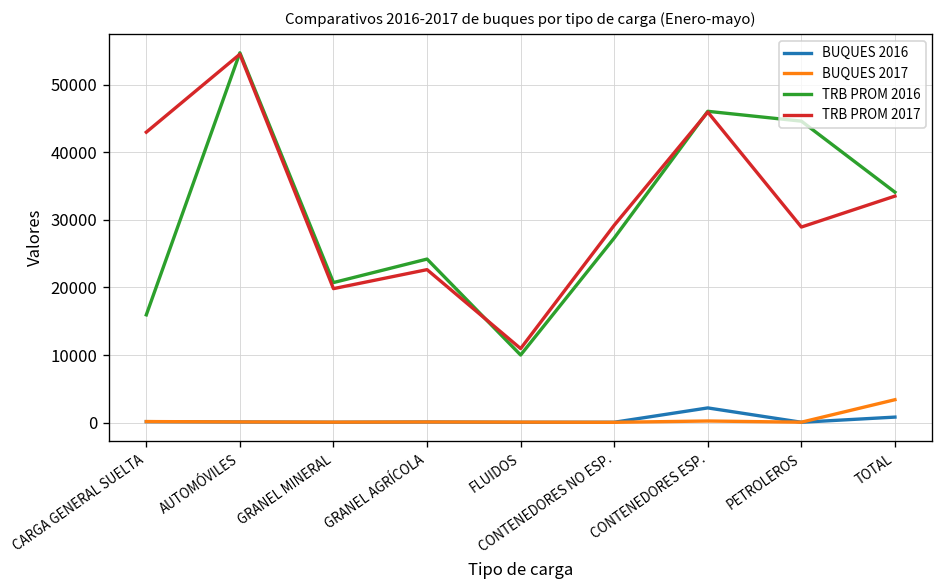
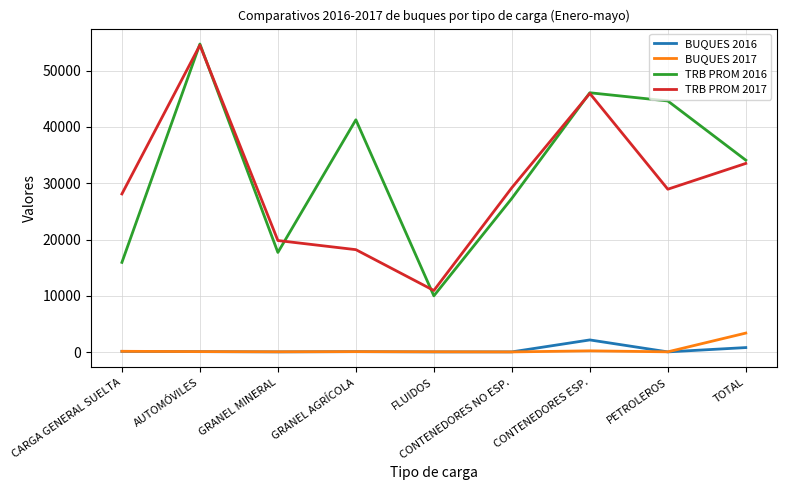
TRB PROM 2017, CARGA GENERAL SUELTA: 43000 -> 28000
TRB PROM 2016, GRANEL MINERAL: 21000 -> 18000
TRB PROM 2016, GRANEL AGRÍCOLA: 24000 -> 41000
TRB PROM 2017, GRANEL AGRÍCOLA: 23000 -> 18000
